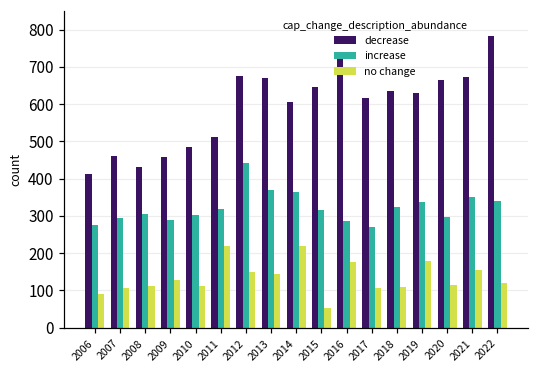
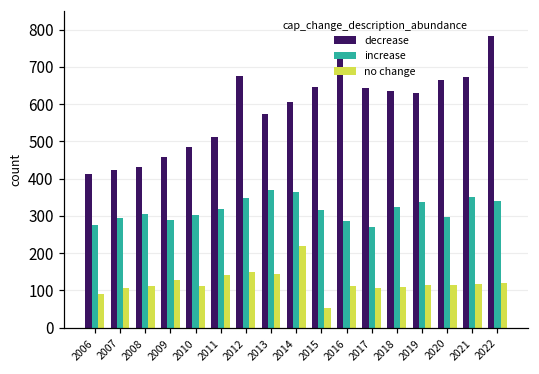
decrease, 2007: 460 -> 420
no change, 2011: 220 -> 140
increase, 2012: 440 -> 350
decrease, 2013: 670 -> 570
no change, 2016: 180 -> 110
decrease, 2017: 620 -> 640
no change, 2019: 180 -> 110
no change, 2021: 150 -> 120
